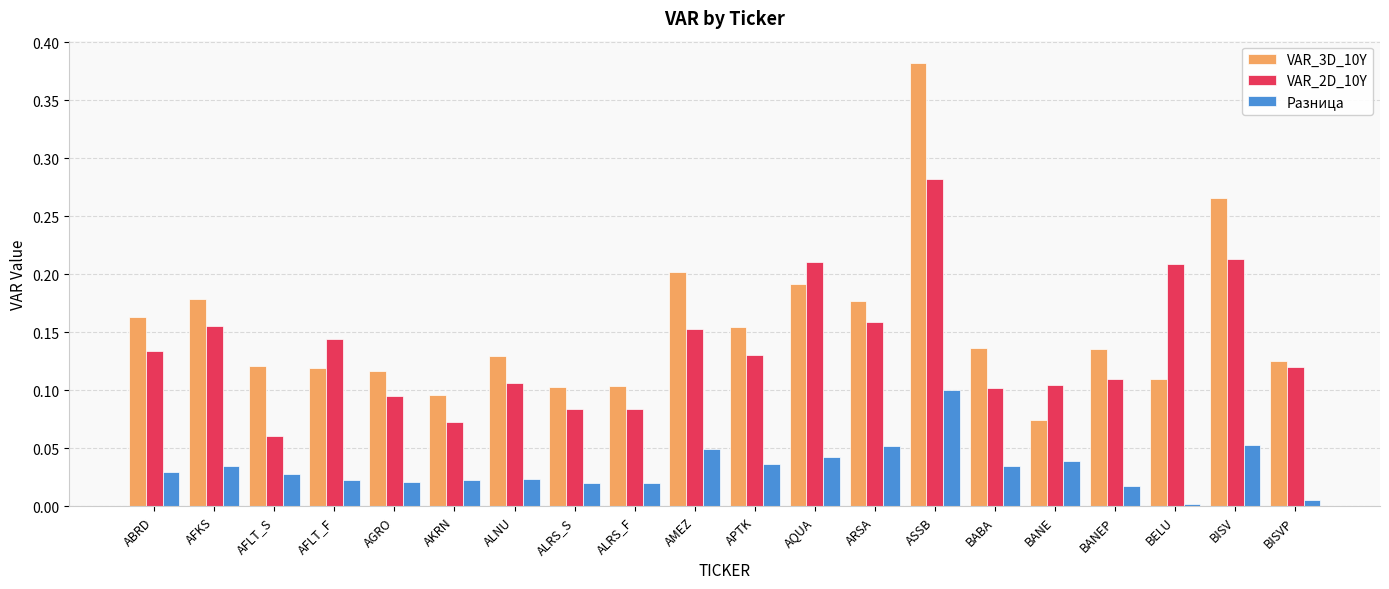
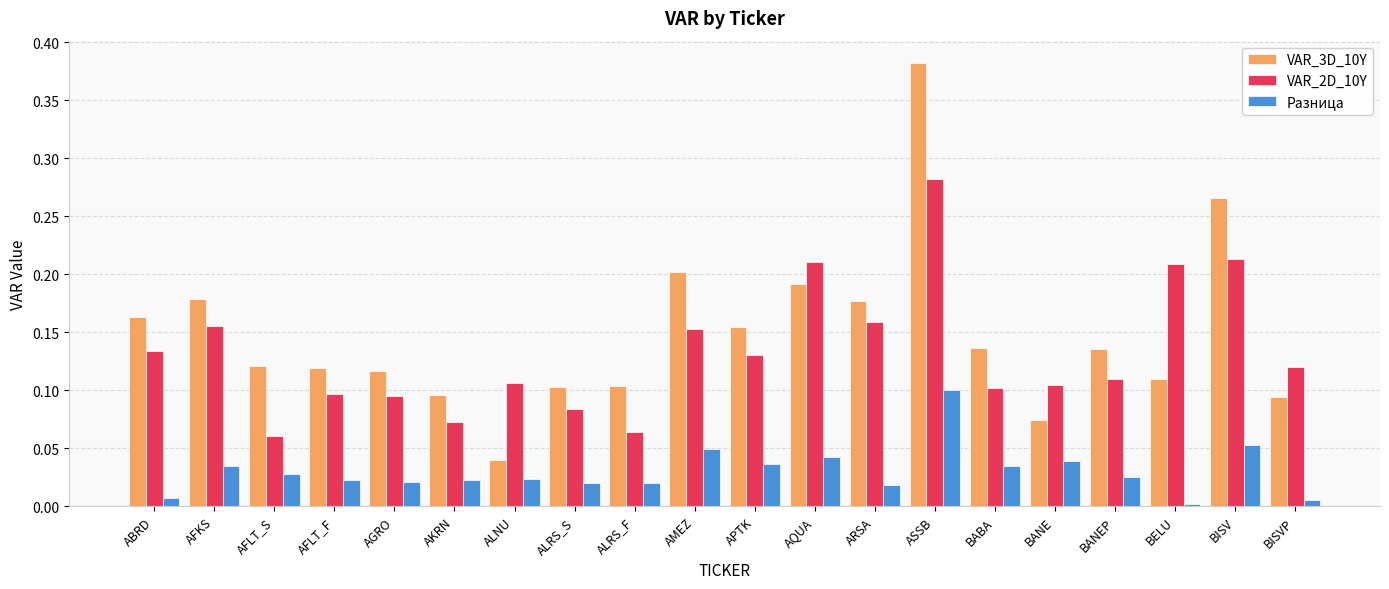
Разница, ABRD: 0.029 -> 0.007
VAR_2D_10Y, AFLT_F: 0.144 -> 0.097
VAR_3D_10Y, ALNU: 0.13 -> 0.04
VAR_2D_10Y, ALRS_F: 0.084 -> 0.064
Разница, ARSA: 0.052 -> 0.018
Разница, BANEP: 0.018 -> 0.026
VAR_3D_10Y, BISVP: 0.126 -> 0.094
